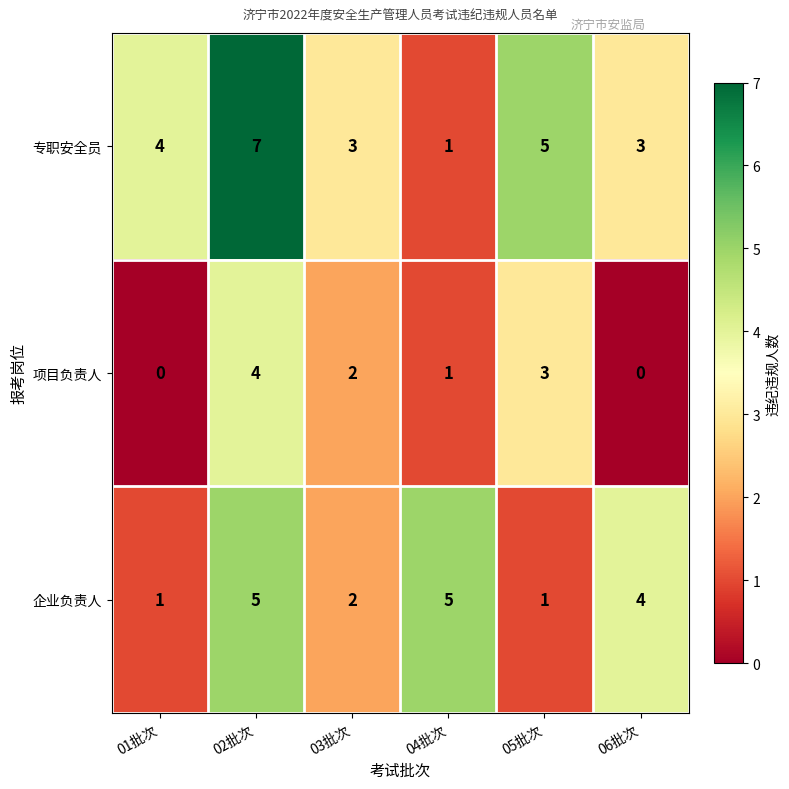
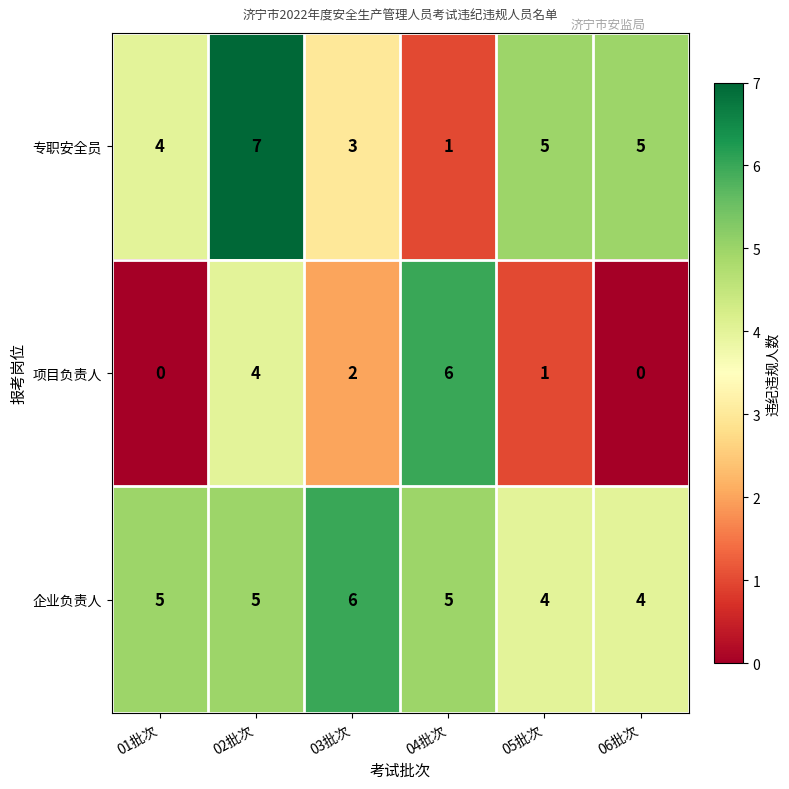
专职安全员, 06批次: 3 -> 5
项目负责人, 04批次: 1 -> 6
项目负责人, 05批次: 3 -> 1
企业负责人, 01批次: 1 -> 5
企业负责人, 03批次: 2 -> 6
企业负责人, 05批次: 1 -> 4
